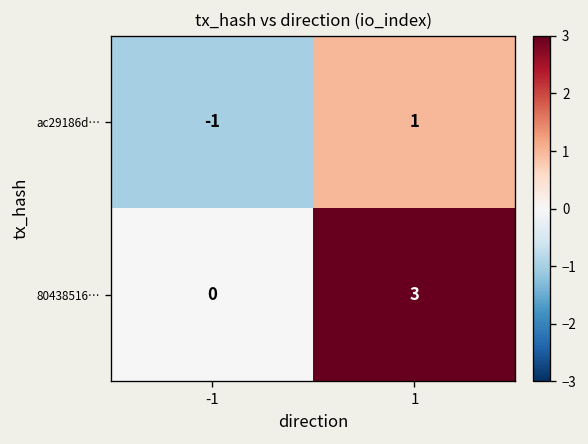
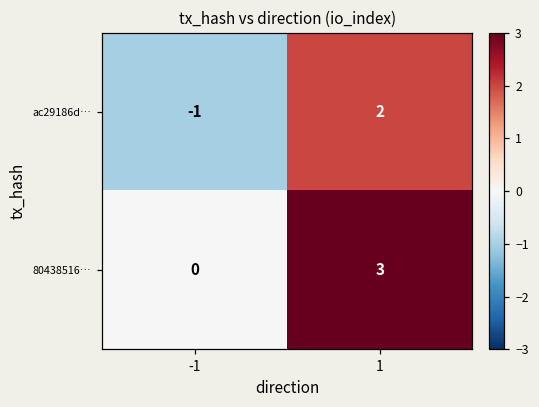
ac29186d…, 1: 1 -> 2
